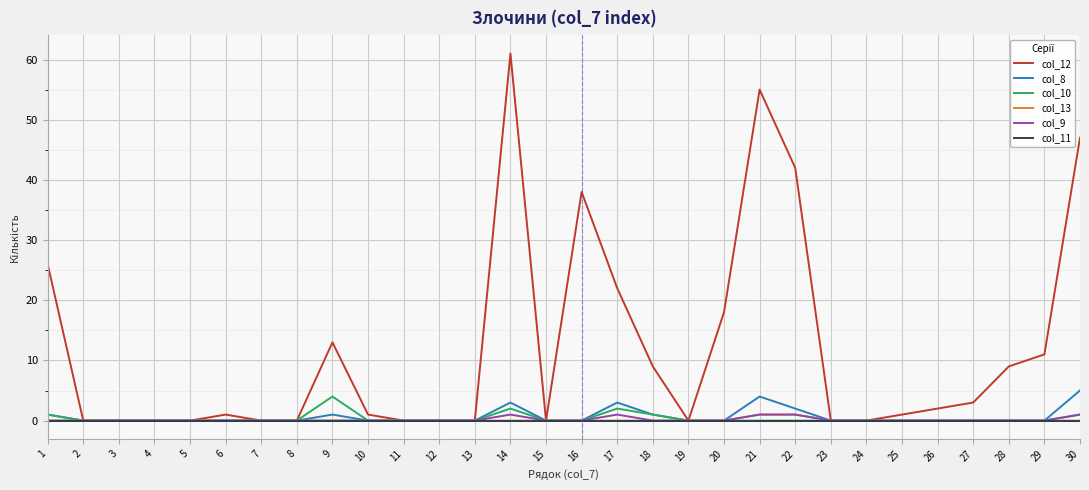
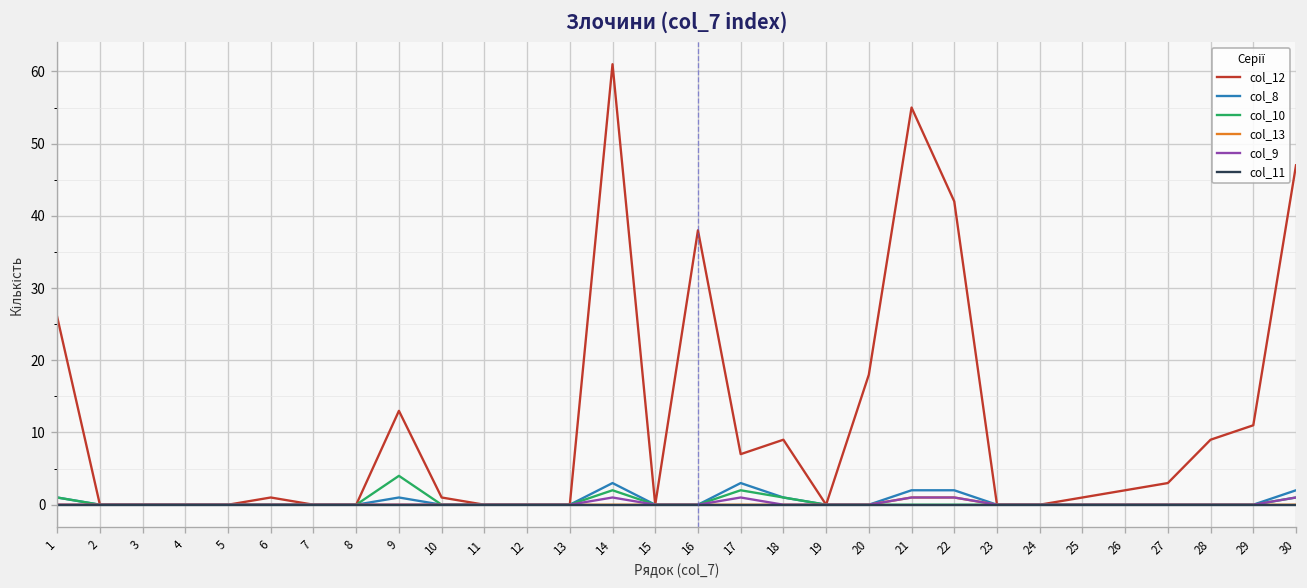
col_12, 17: 22 -> 7
col_8, 21: 4 -> 2
col_8, 30: 5 -> 2
